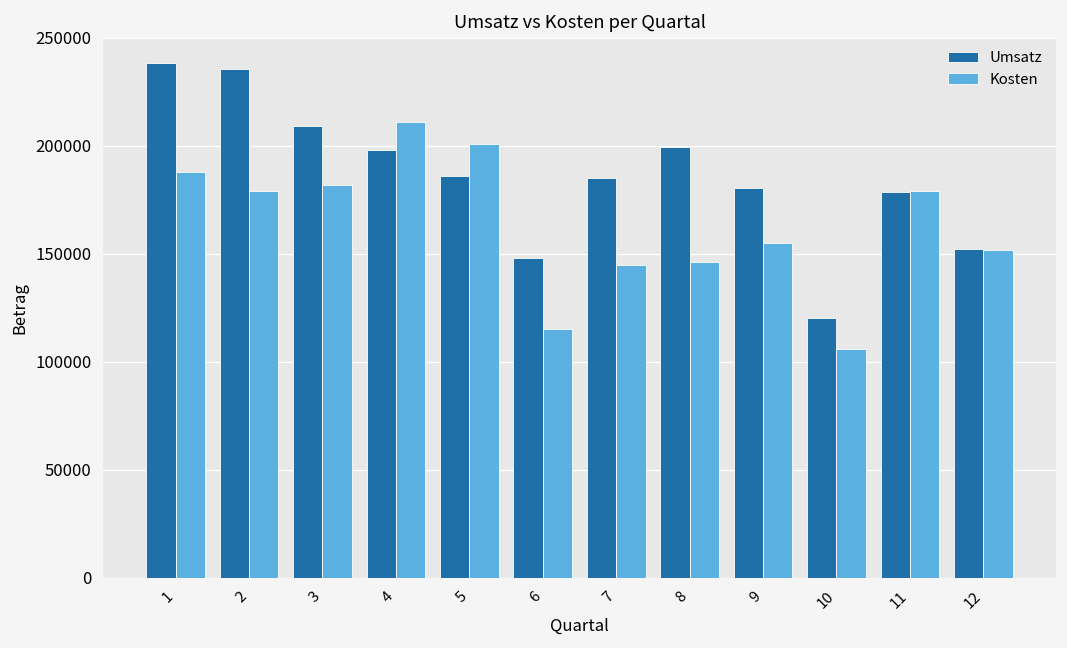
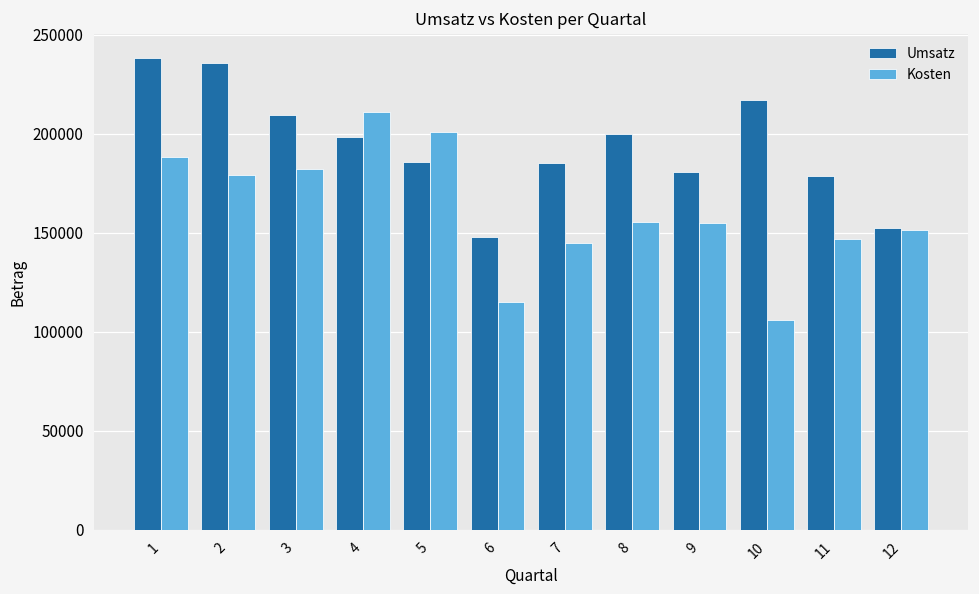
Kosten, 8: 146000 -> 155000
Umsatz, 10: 121000 -> 217000
Kosten, 11: 179000 -> 147000
